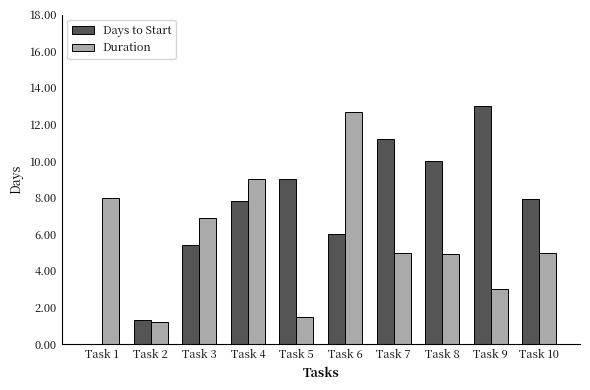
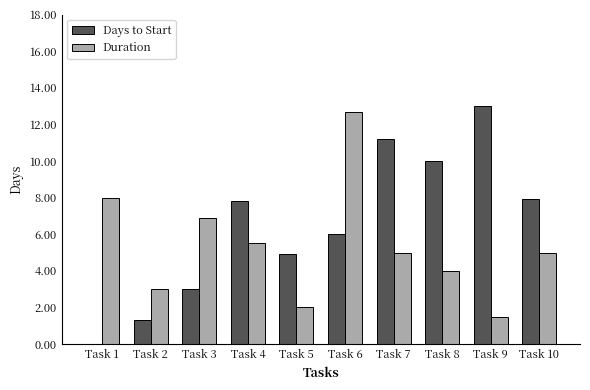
Duration, Task 2: 1.2 -> 3.0
Days to Start, Task 3: 5.4 -> 3.0
Duration, Task 4: 9.0 -> 5.5
Days to Start, Task 5: 9.0 -> 4.9
Duration, Task 5: 1.5 -> 2.0
Duration, Task 8: 4.9 -> 4.0
Duration, Task 9: 3.0 -> 1.5
